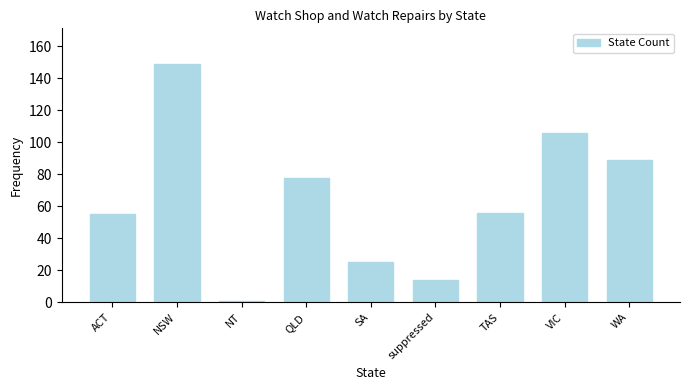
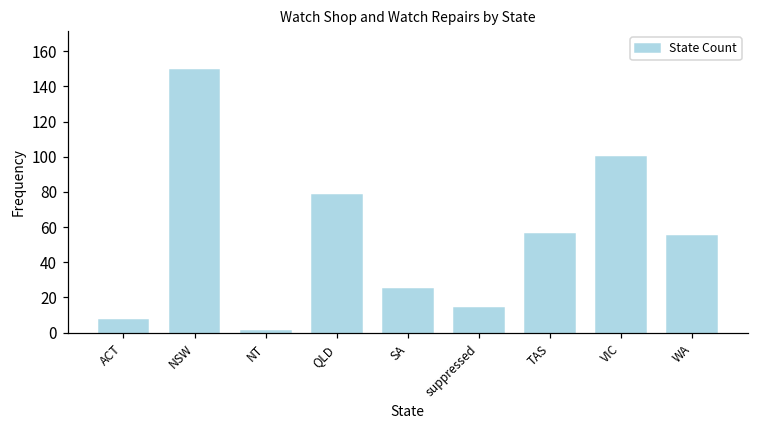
ACT: 55 -> 7
VIC: 106 -> 100
WA: 89 -> 55
